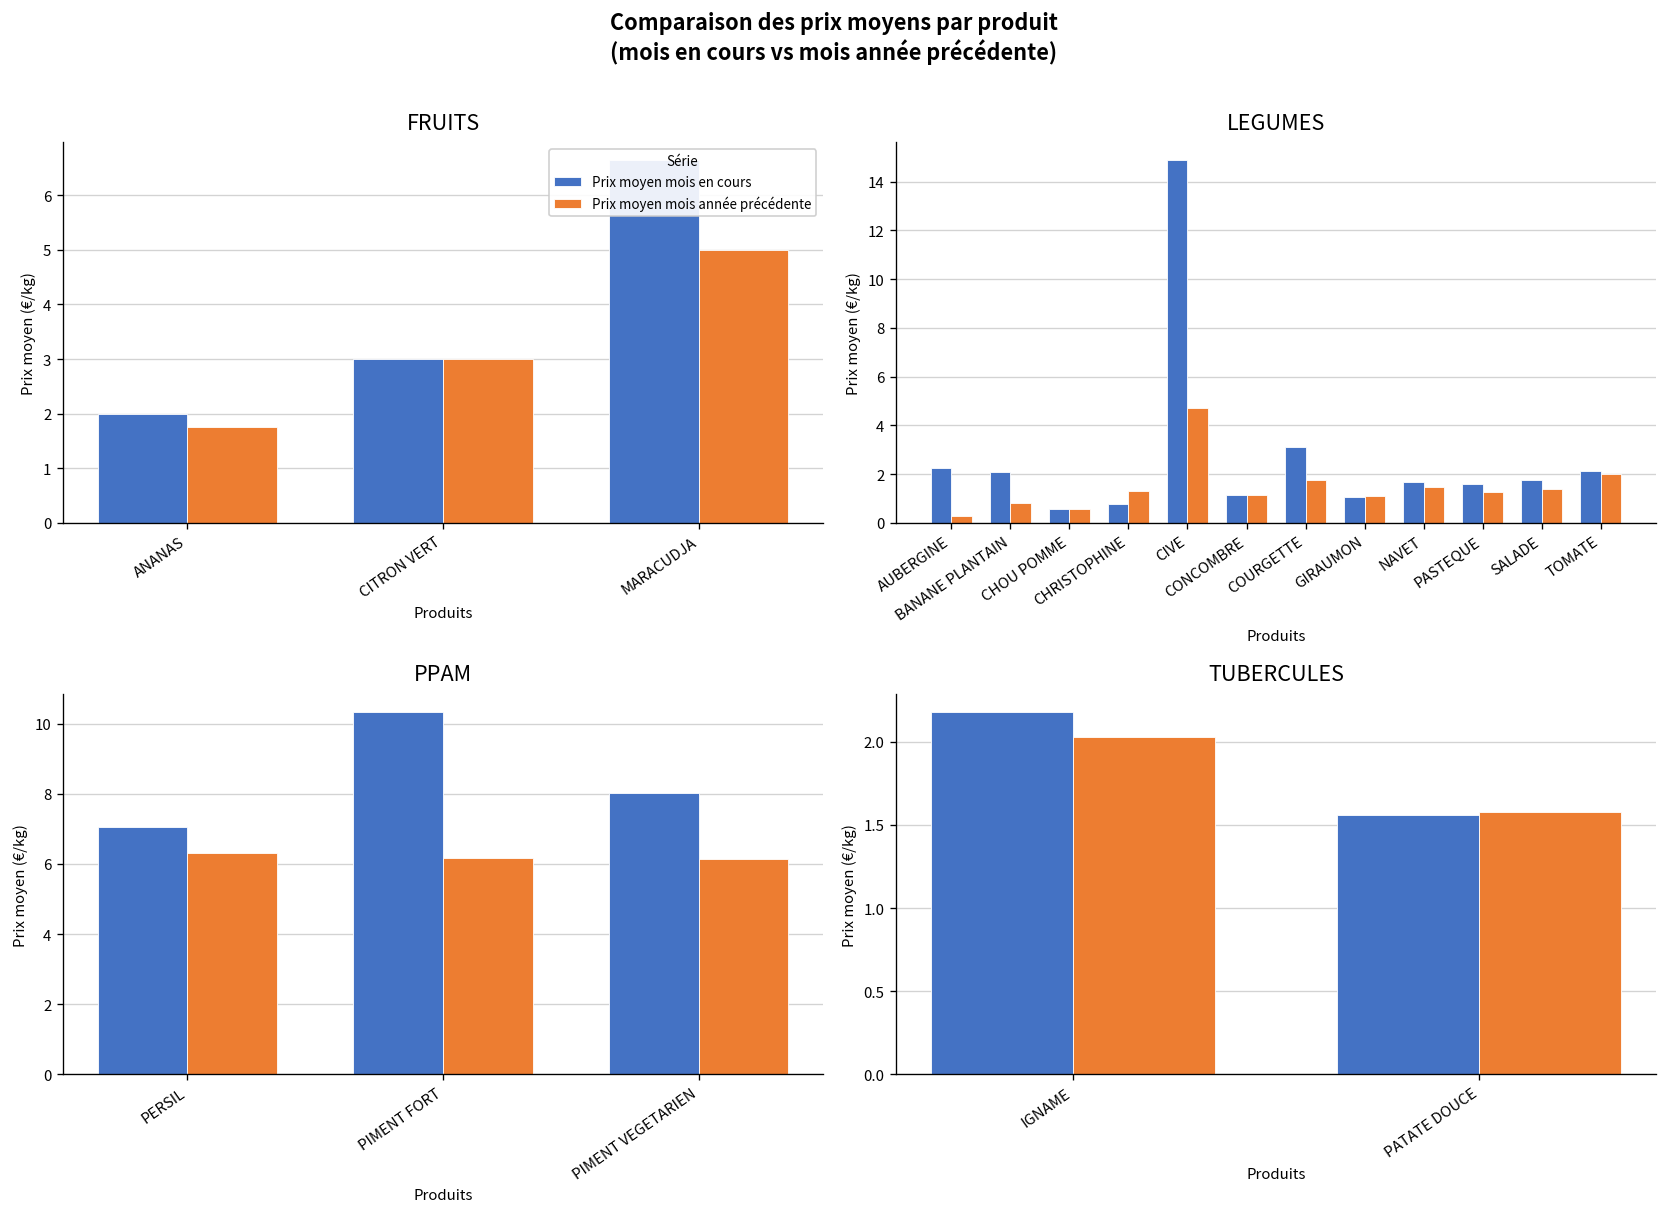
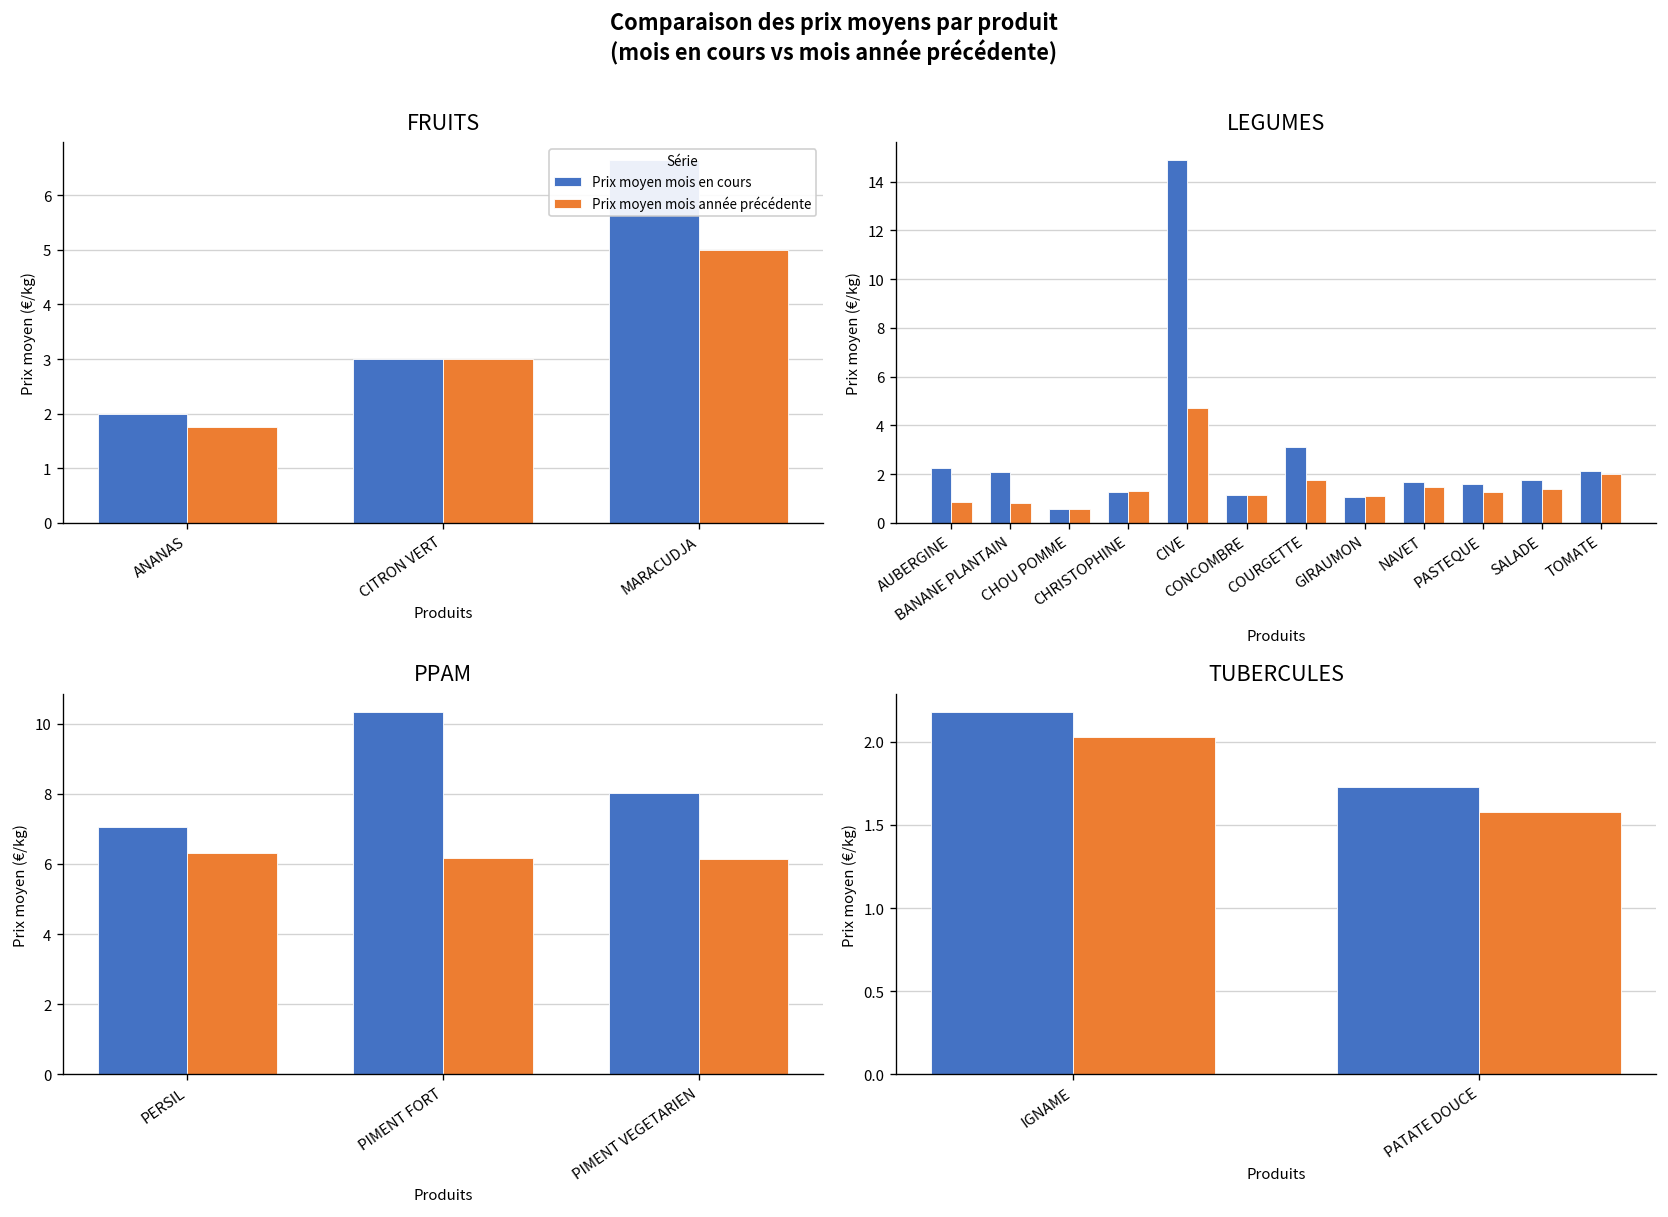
LEGUMES, Prix moyen mois année précédente, AUBERGINE: 0.3 -> 0.9
LEGUMES, Prix moyen mois en cours, CHRISTOPHINE: 0.8 -> 1.3
TUBERCULES, Prix moyen mois en cours, PATATE DOUCE: 1.56 -> 1.73
